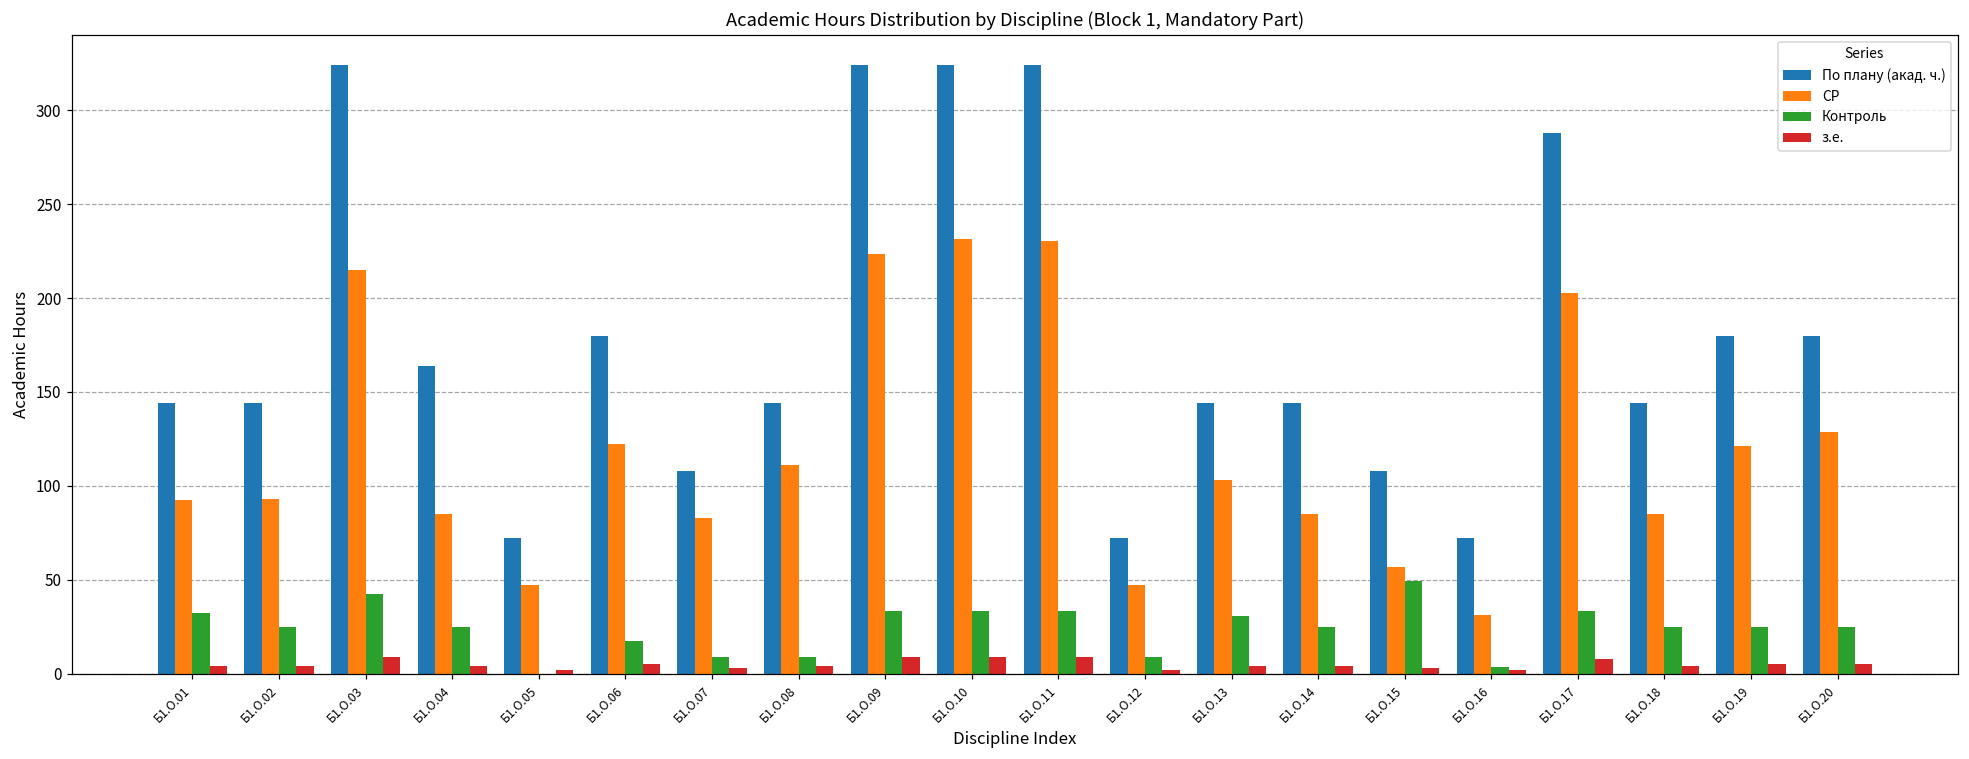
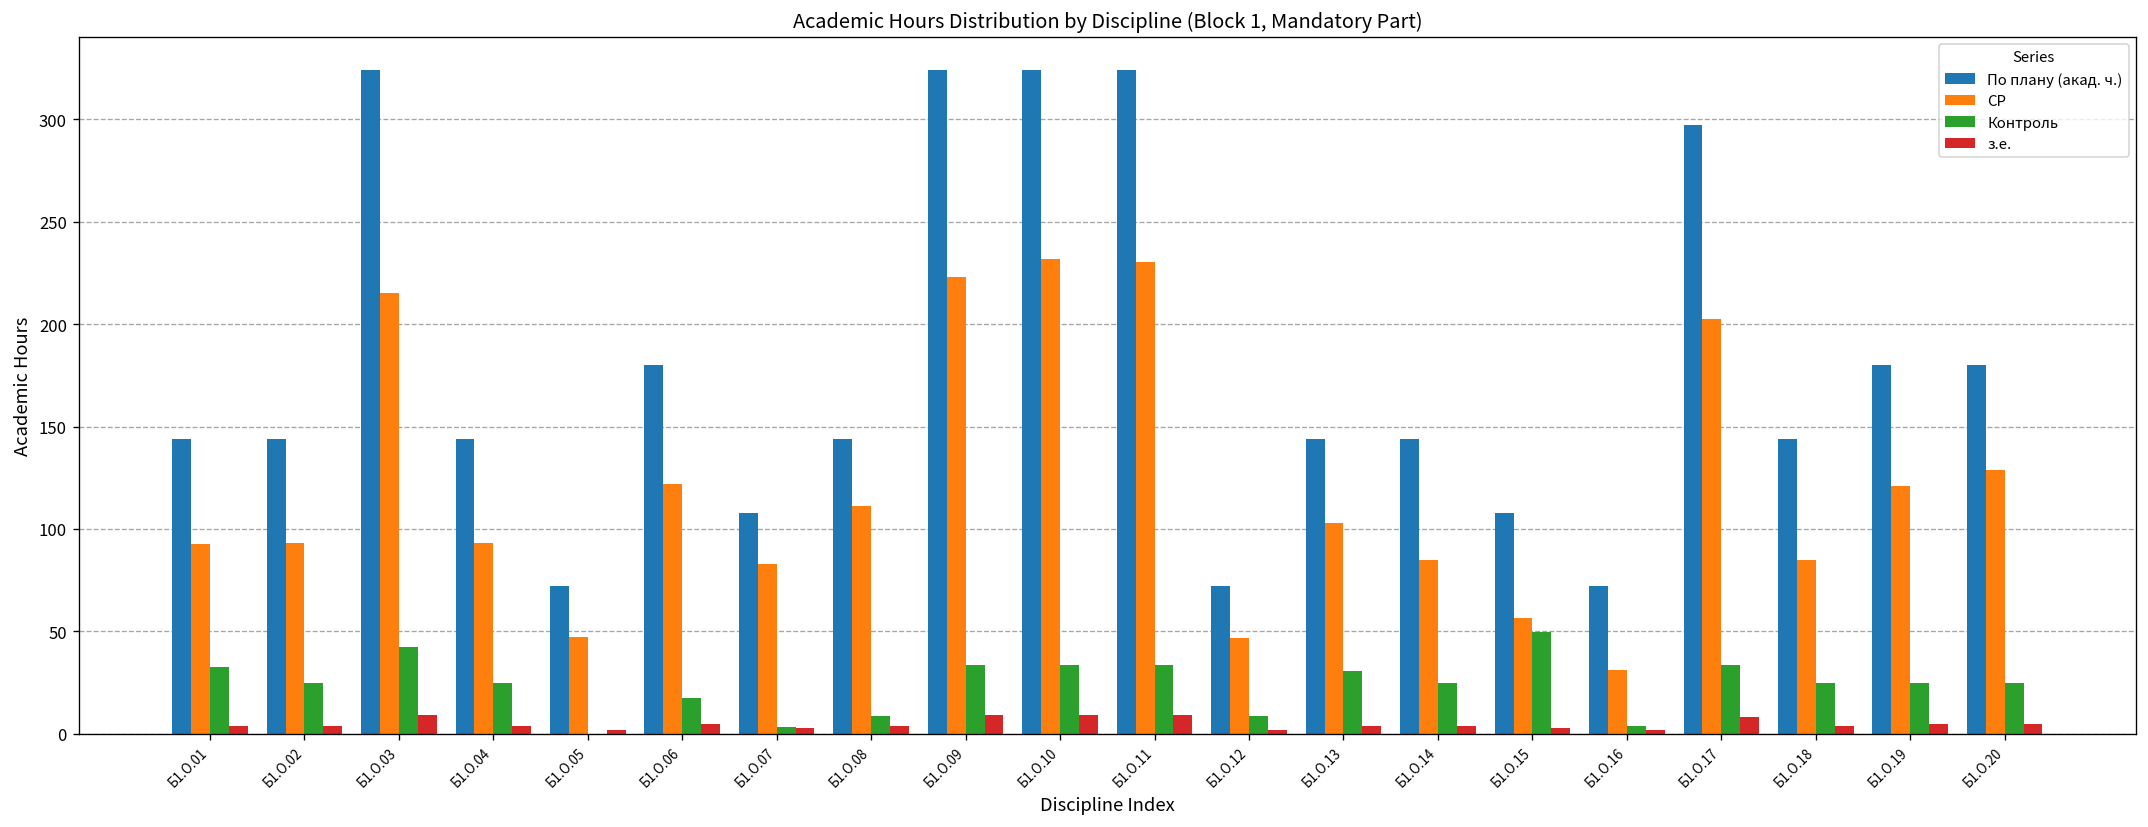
По плану (акад. ч.), Б1.О.04: 164 -> 144
СР, Б1.О.04: 85 -> 93
Контроль, Б1.О.07: 9 -> 3
По плану (акад. ч.), Б1.О.17: 288 -> 297
